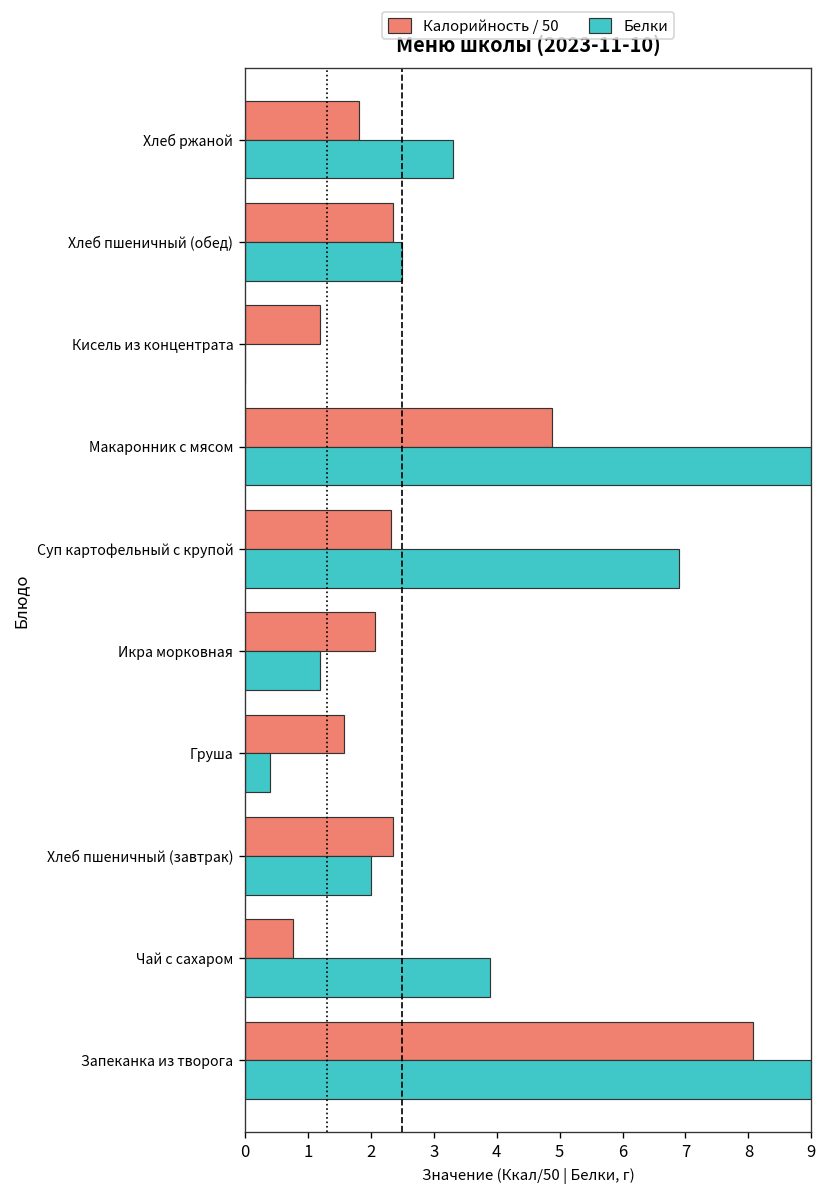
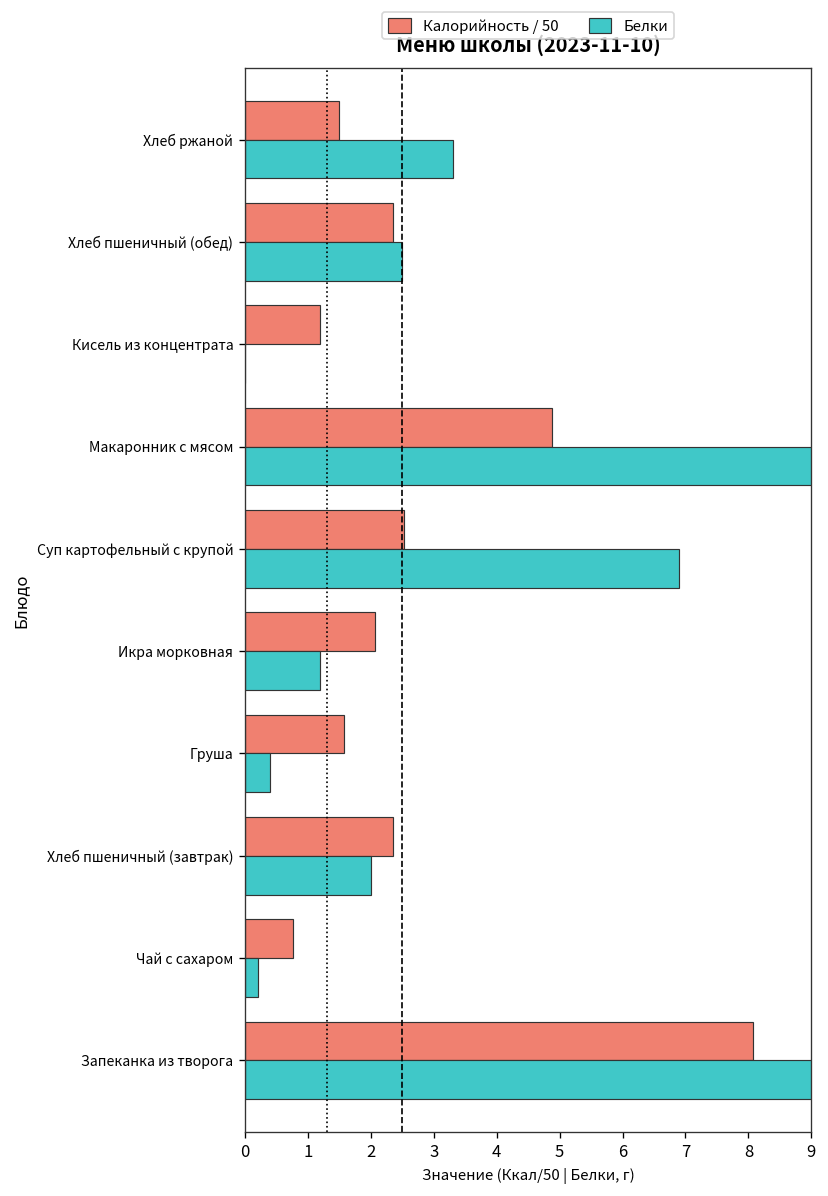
Калорийность / 50, Хлеб ржаной: 1.8 -> 1.5
Калорийность / 50, Суп картофельный с крупой: 2.3 -> 2.5
Белки, Чай с сахаром: 3.9 -> 0.2
